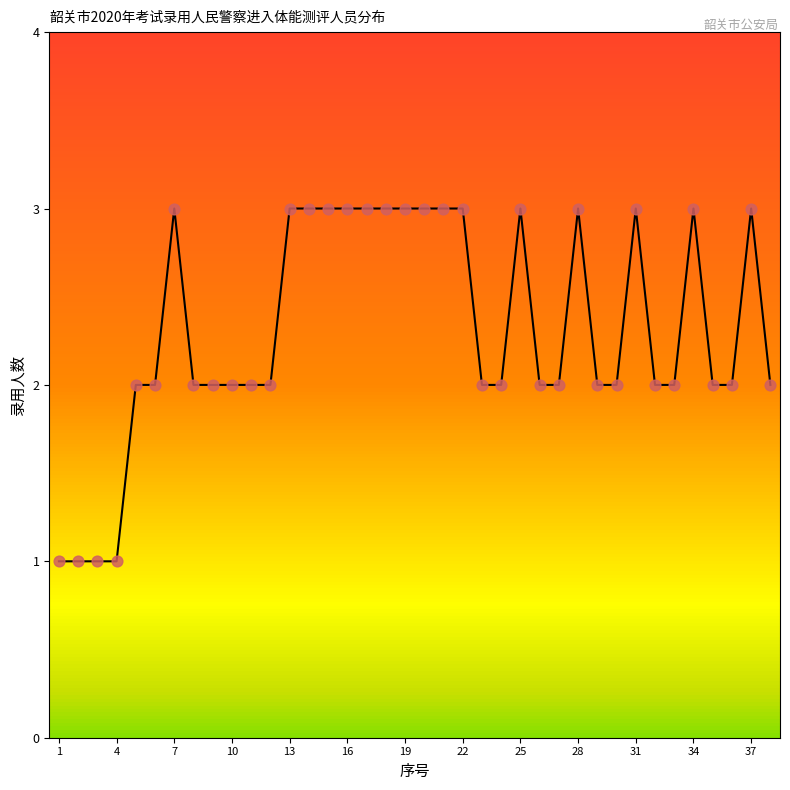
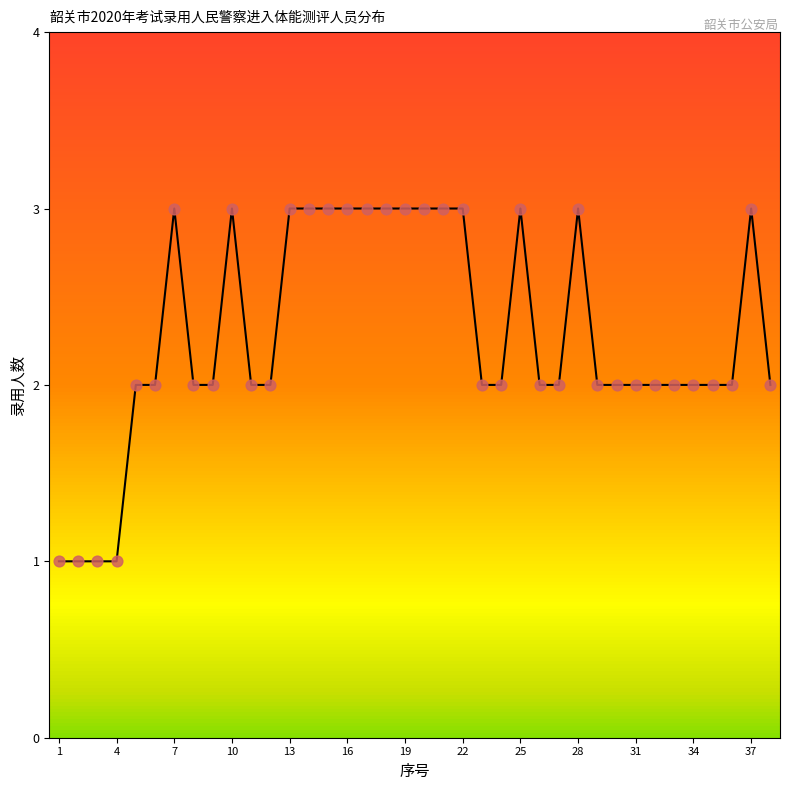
10: 2 -> 3
31: 3 -> 2
34: 3 -> 2
